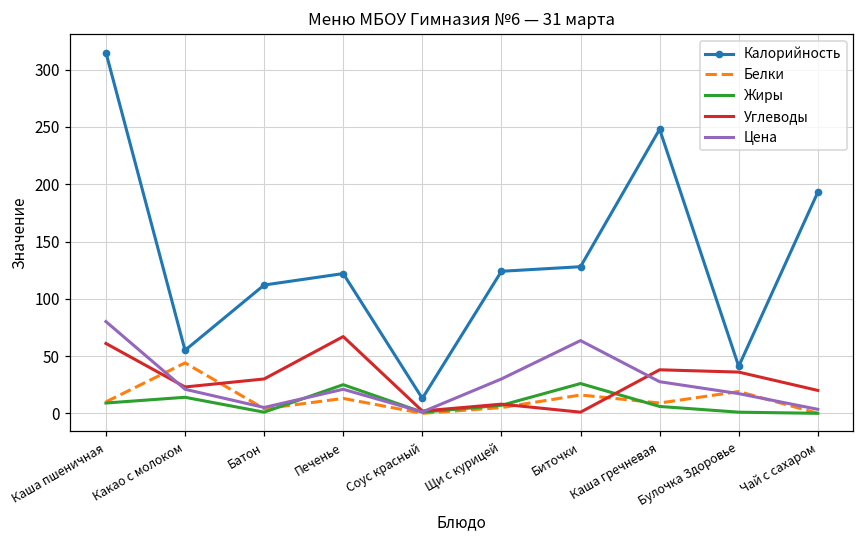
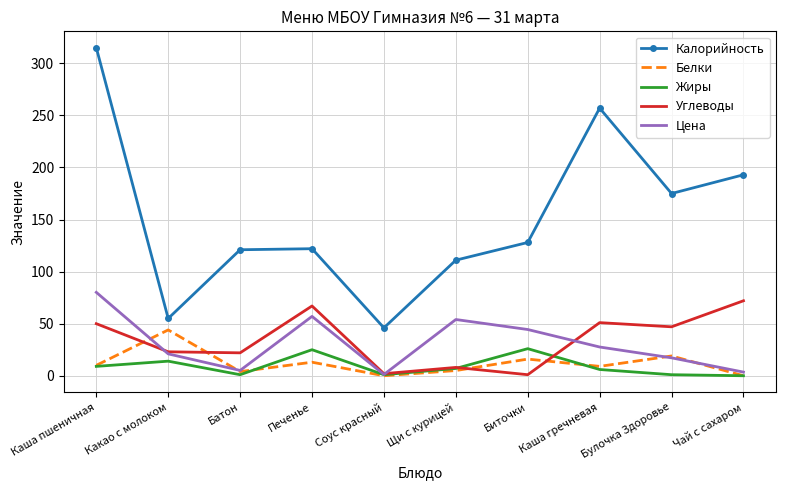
Углеводы, Каша пшеничная: 61 -> 50
Калорийность, Батон: 112 -> 121
Углеводы, Батон: 30 -> 22
Цена, Печенье: 21 -> 57
Калорийность, Соус красный: 13 -> 46
Калорийность, Щи с курицей: 124 -> 111
Цена, Щи с курицей: 30 -> 54
Цена, Биточки: 64 -> 44
Калорийность, Каша гречневая: 248 -> 257
Углеводы, Каша гречневая: 38 -> 51
Калорийность, Булочка Здоровье: 41 -> 175
Углеводы, Булочка Здоровье: 36 -> 47
Углеводы, Чай с сахаром: 20 -> 72
